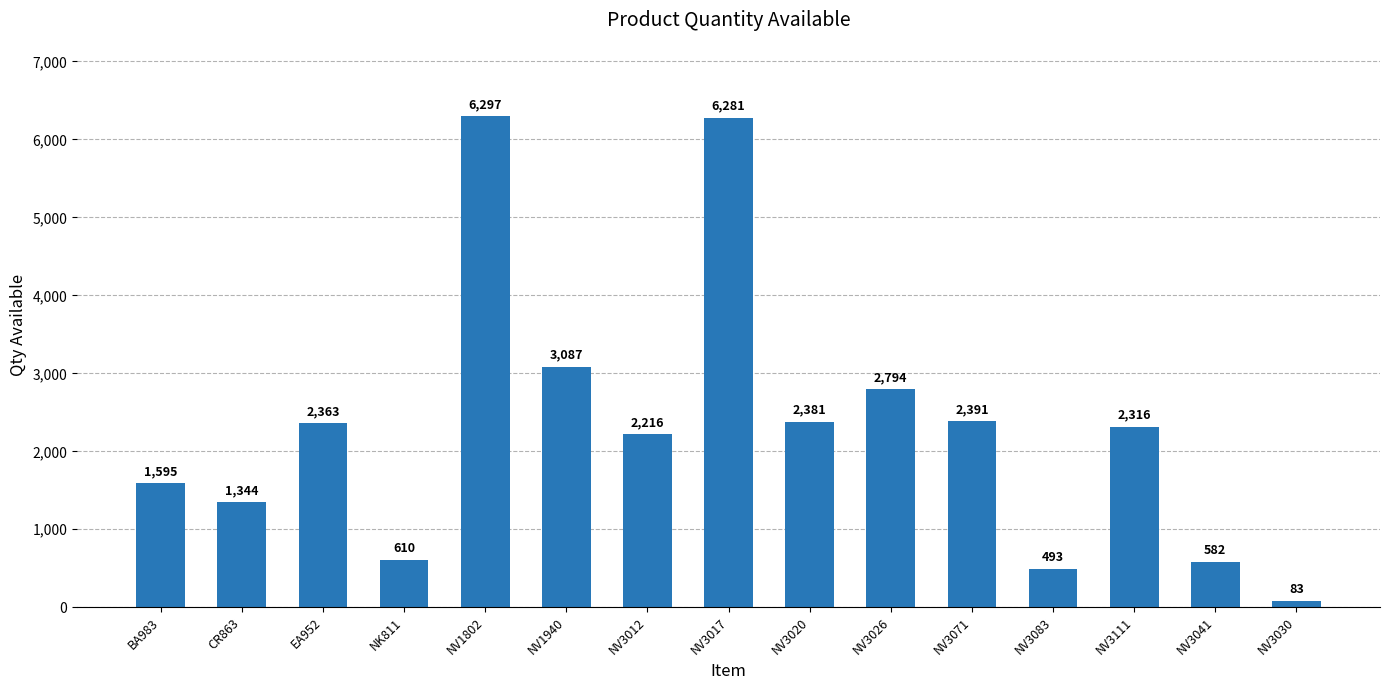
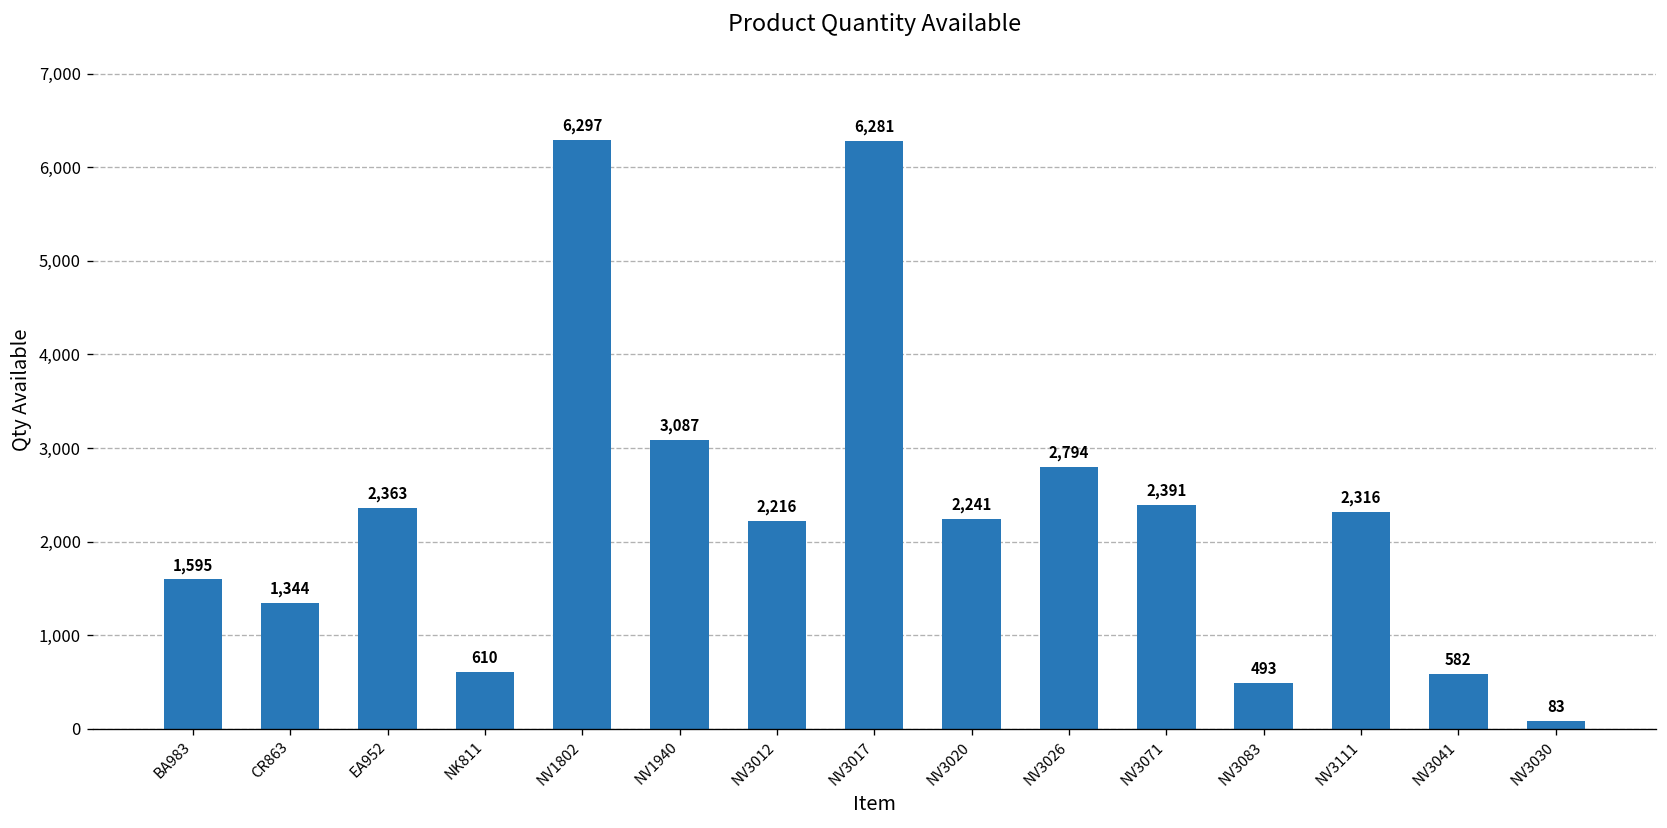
NV3020: 2,381 -> 2,241
